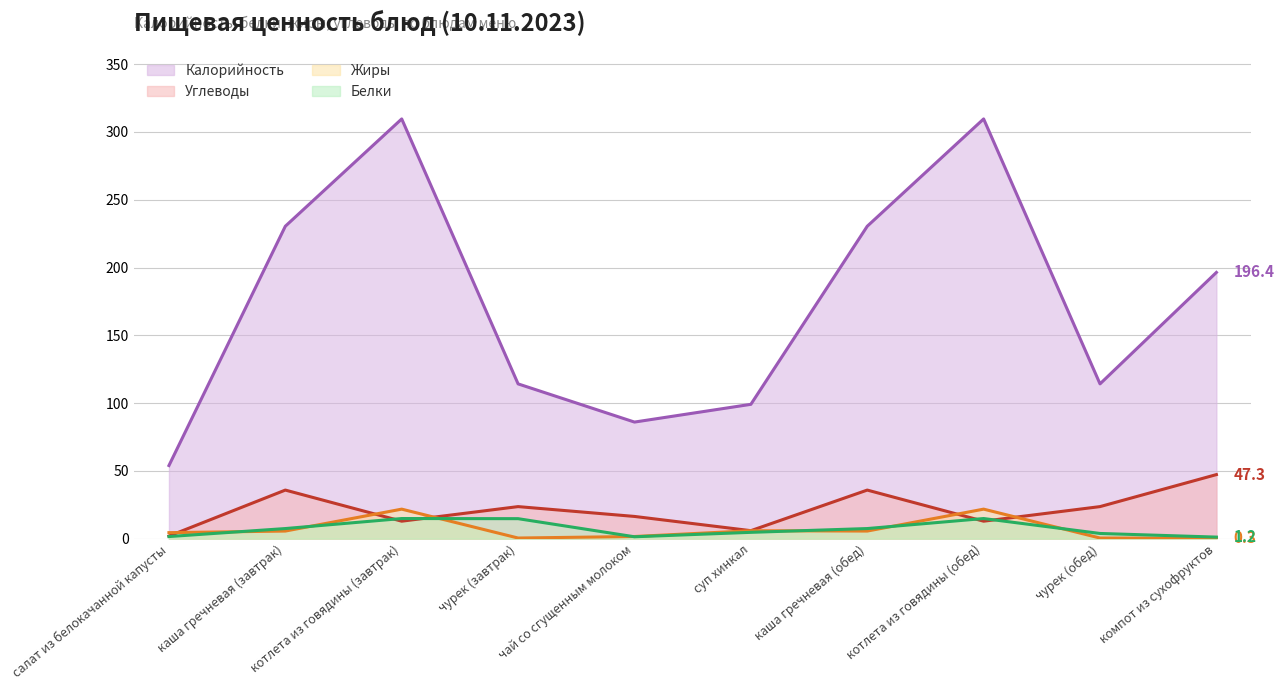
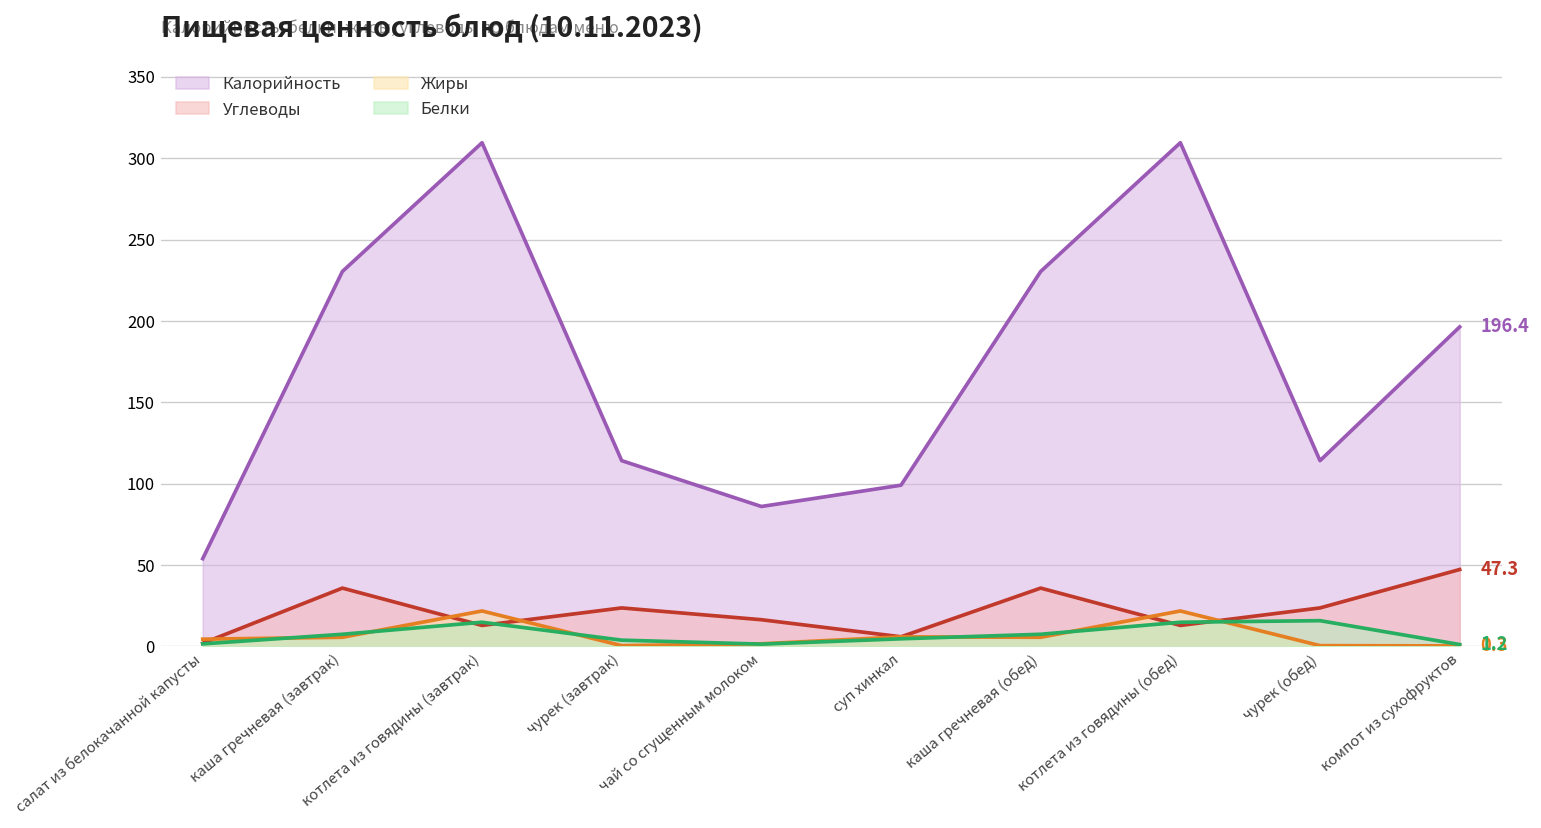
Белки, чурек (завтрак): 15 -> 4
Белки, чурек (обед): 4 -> 16
